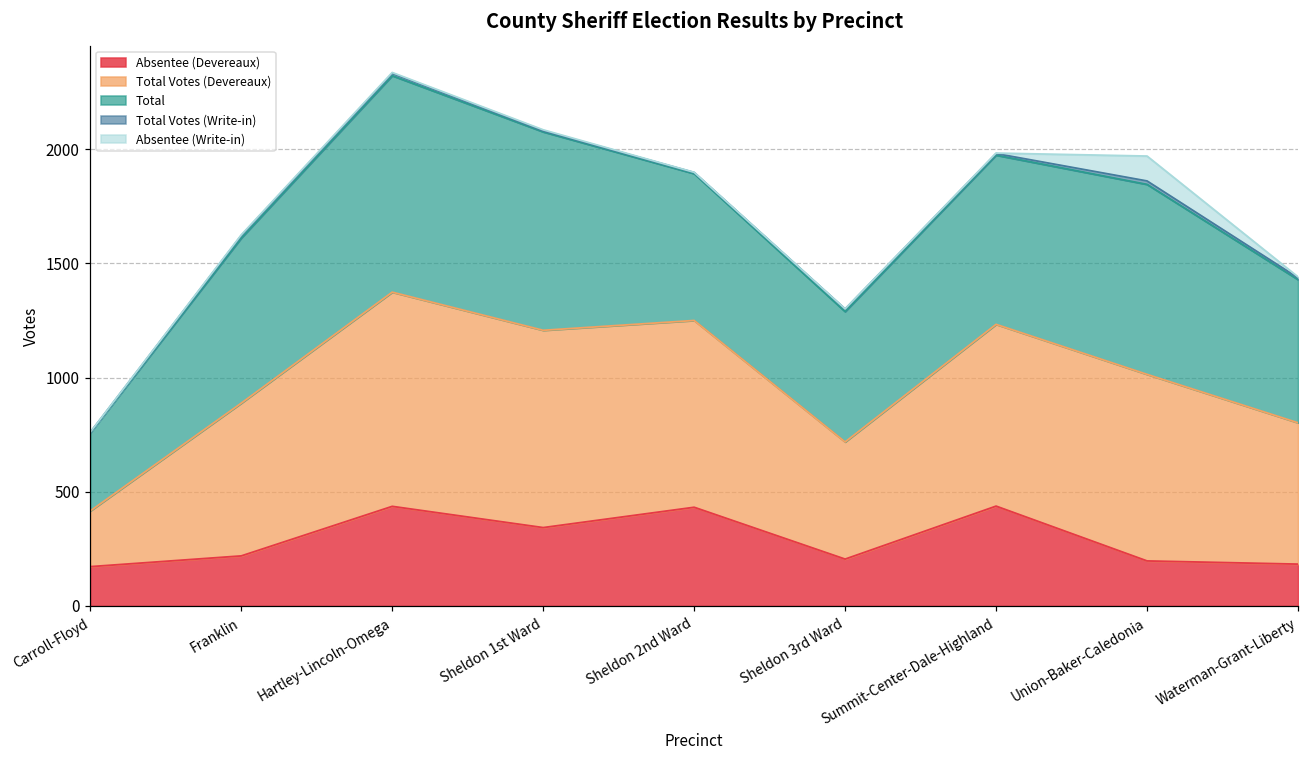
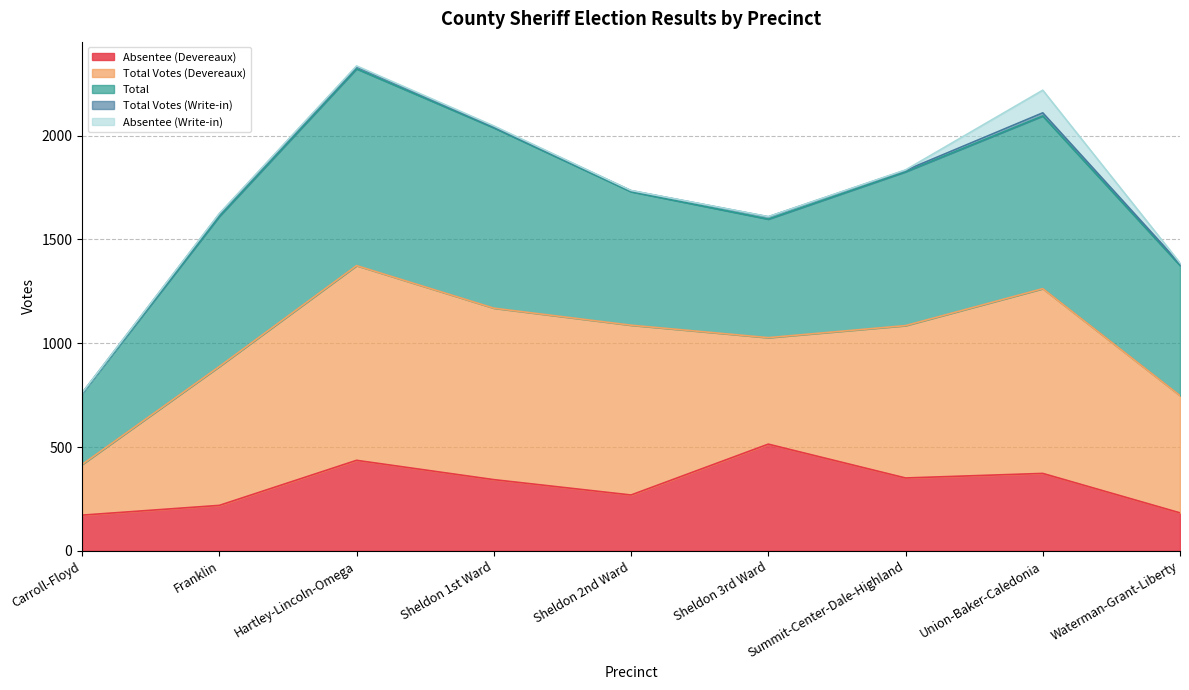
Total Votes (Devereaux), Sheldon 1st Ward: 860 -> 830
Absentee (Devereaux), Sheldon 2nd Ward: 430 -> 270
Absentee (Devereaux), Sheldon 3rd Ward: 210 -> 510
Absentee (Devereaux), Summit-Center-Dale-Highland: 440 -> 350
Total Votes (Devereaux), Summit-Center-Dale-Highland: 800 -> 730
Absentee (Devereaux), Union-Baker-Caledonia: 200 -> 370
Total Votes (Devereaux), Union-Baker-Caledonia: 820 -> 890
Total Votes (Devereaux), Waterman-Grant-Liberty: 620 -> 570
